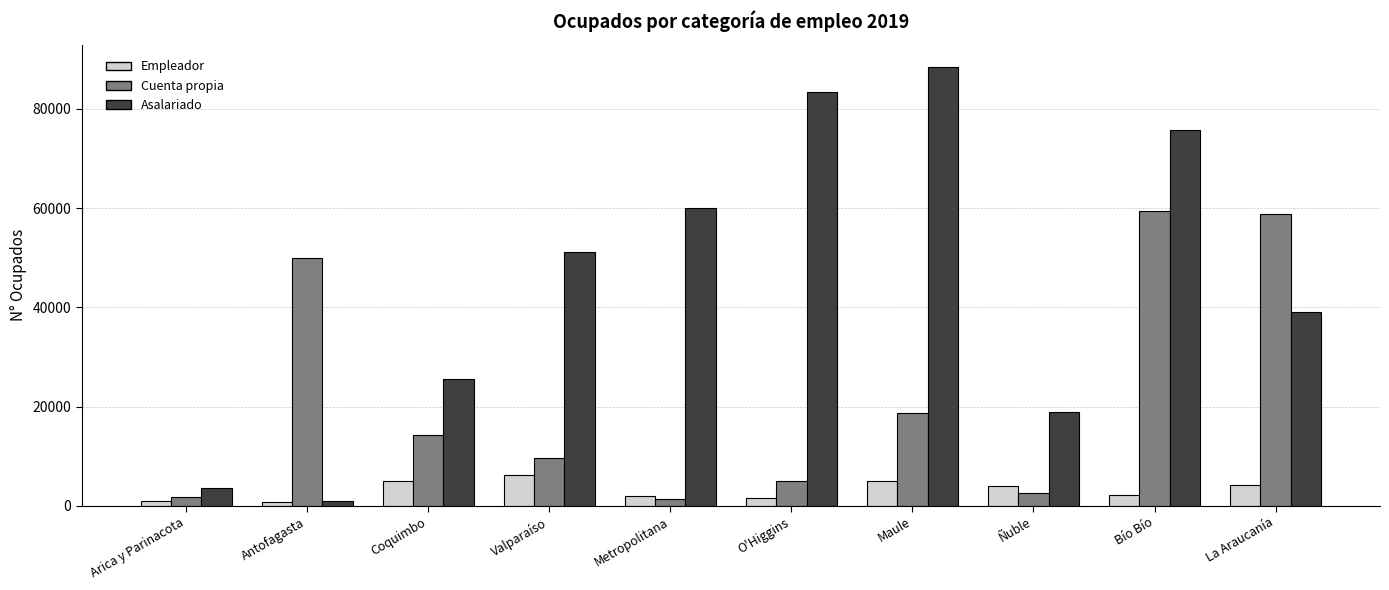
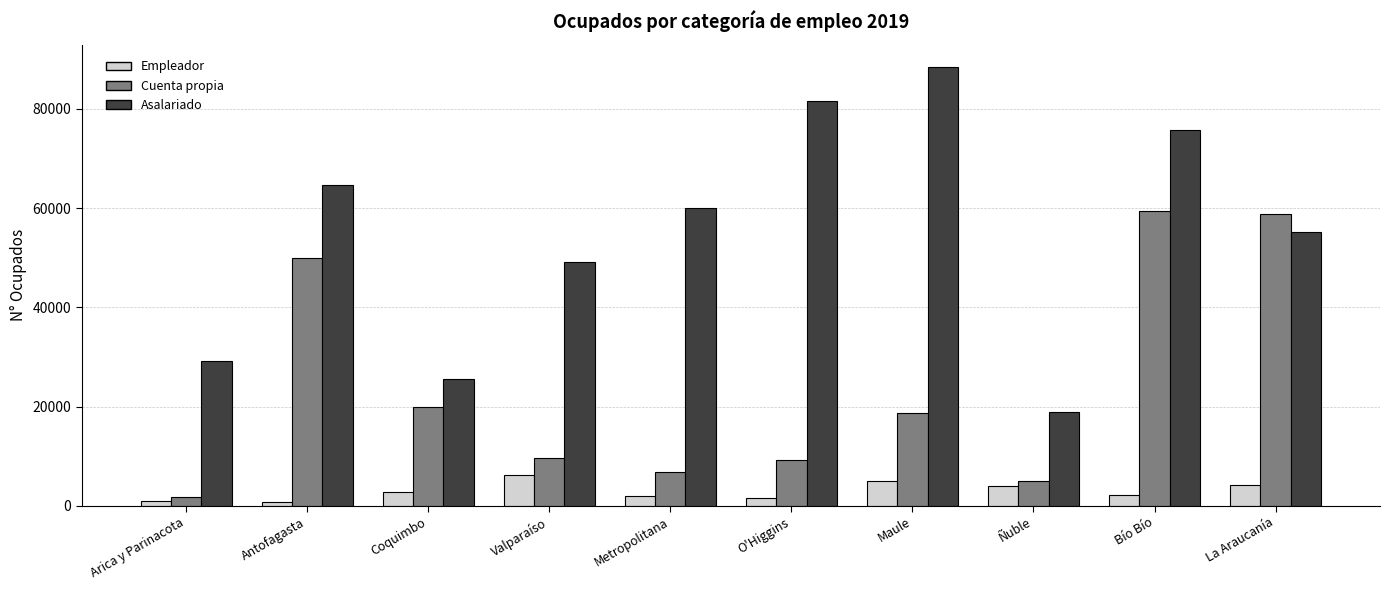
Asalariado, Arica y Parinacota: 4000 -> 29000
Asalariado, Antofagasta: 1000 -> 65000
Empleador, Coquimbo: 5000 -> 3000
Cuenta propia, Coquimbo: 14000 -> 20000
Asalariado, Valparaíso: 51000 -> 49000
Cuenta propia, Metropolitana: 1000 -> 7000
Cuenta propia, O'Higgins: 5000 -> 9000
Asalariado, O'Higgins: 83000 -> 82000
Cuenta propia, Ñuble: 3000 -> 5000
Asalariado, La Araucanía: 39000 -> 55000
